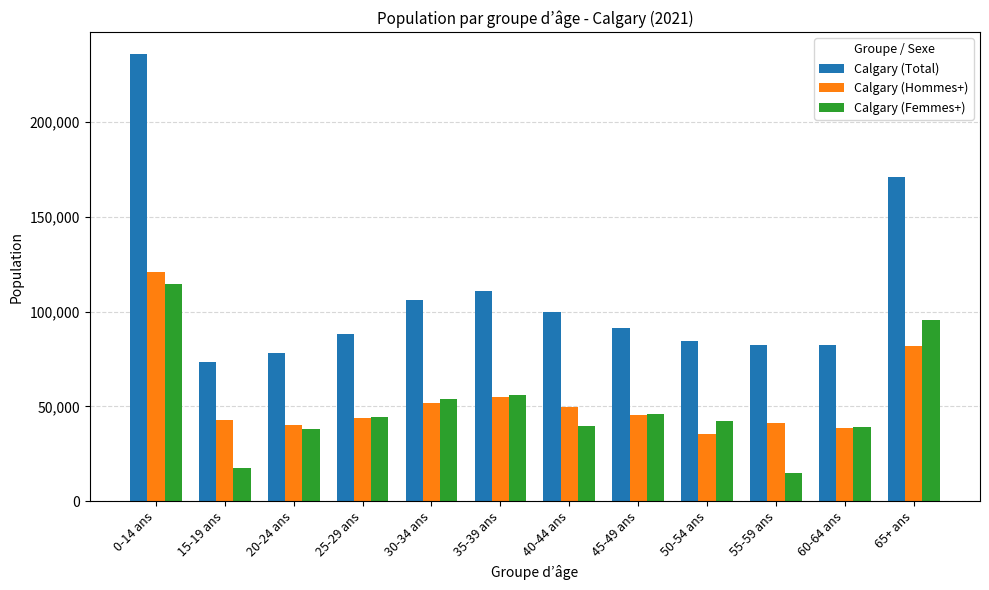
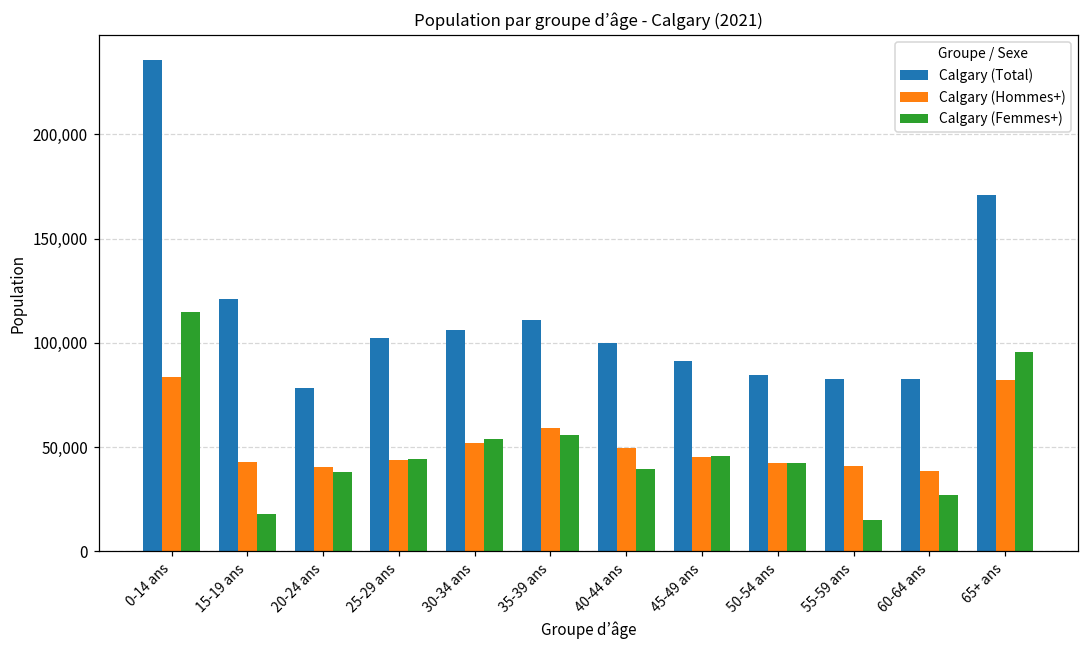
Calgary (Hommes+), 0-14 ans: 121,000 -> 84,000
Calgary (Total), 15-19 ans: 73,000 -> 121,000
Calgary (Total), 25-29 ans: 88,000 -> 102,000
Calgary (Hommes+), 35-39 ans: 55,000 -> 59,000
Calgary (Hommes+), 50-54 ans: 36,000 -> 43,000
Calgary (Femmes+), 60-64 ans: 39,000 -> 27,000
